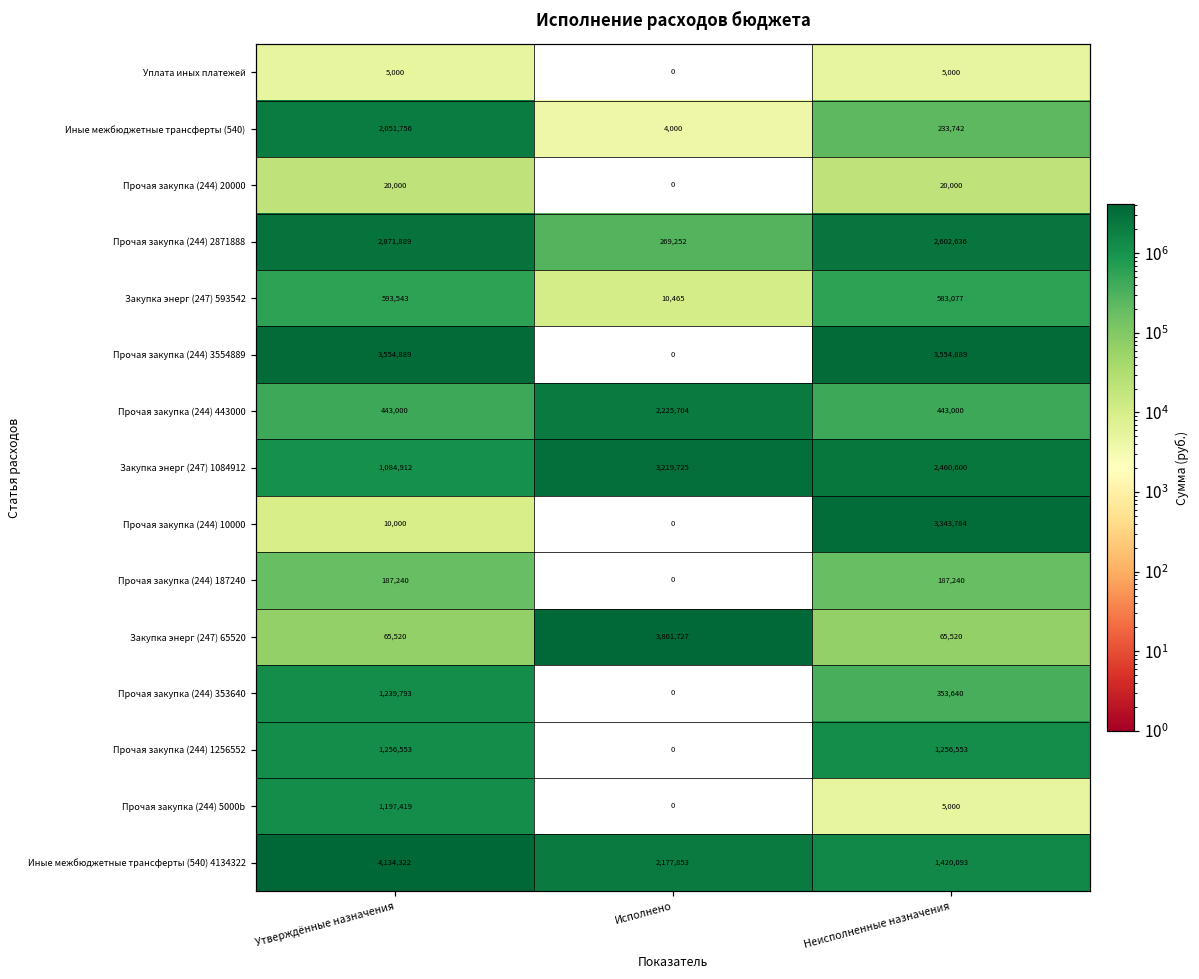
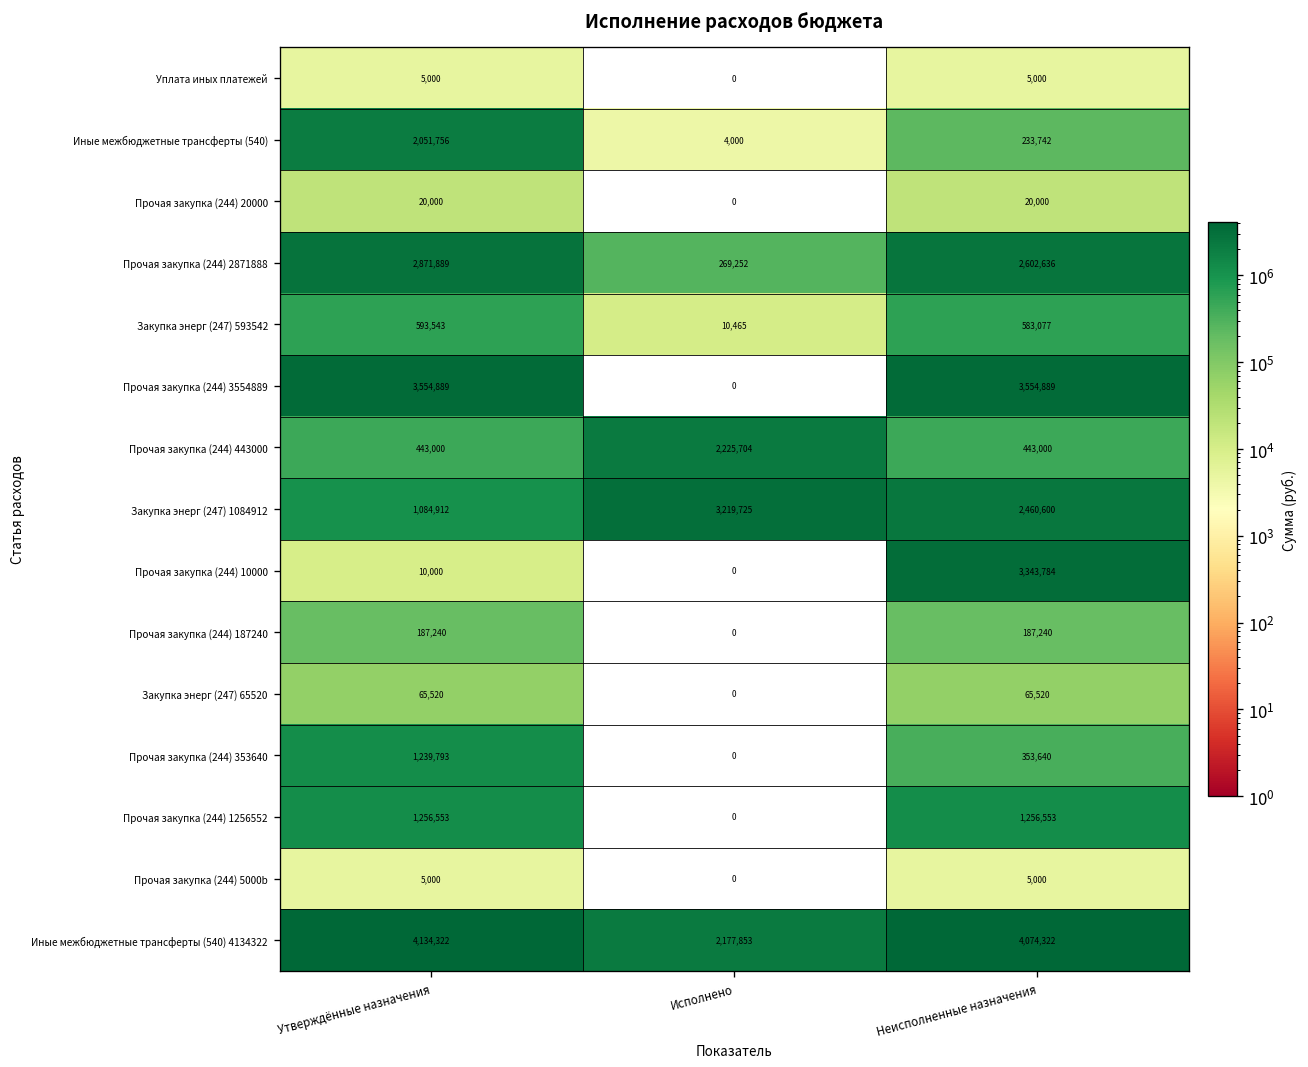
Закупка энерг (247) 65520, Исполнено: 3,801,727 -> 0
Прочая закупка (244) 5000b, Утверждённые назначения: 1,197,419 -> 5,000
Иные межбюджетные трансферты (540) 4134322, Неисполненные назначения: 1,420,093 -> 4,074,322
